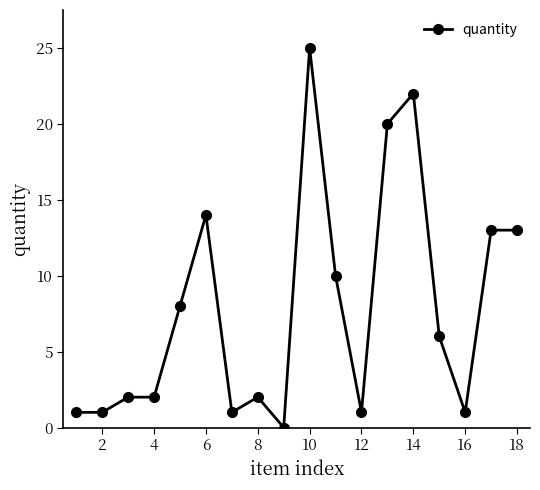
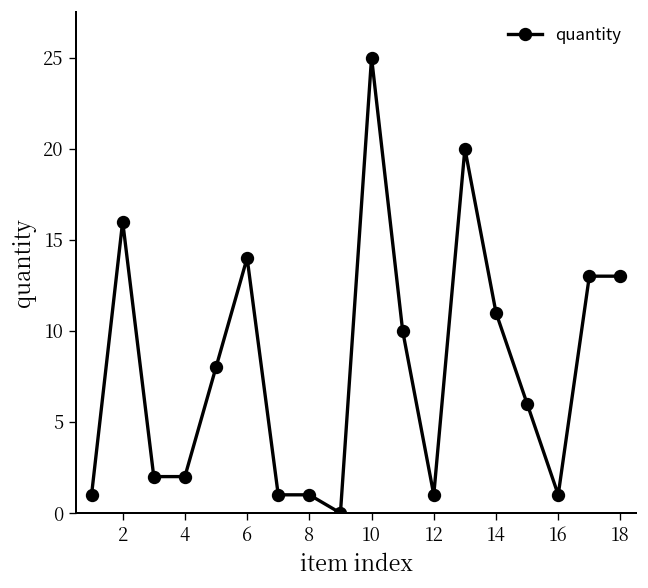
2: 1 -> 16
8: 2 -> 1
14: 22 -> 11
